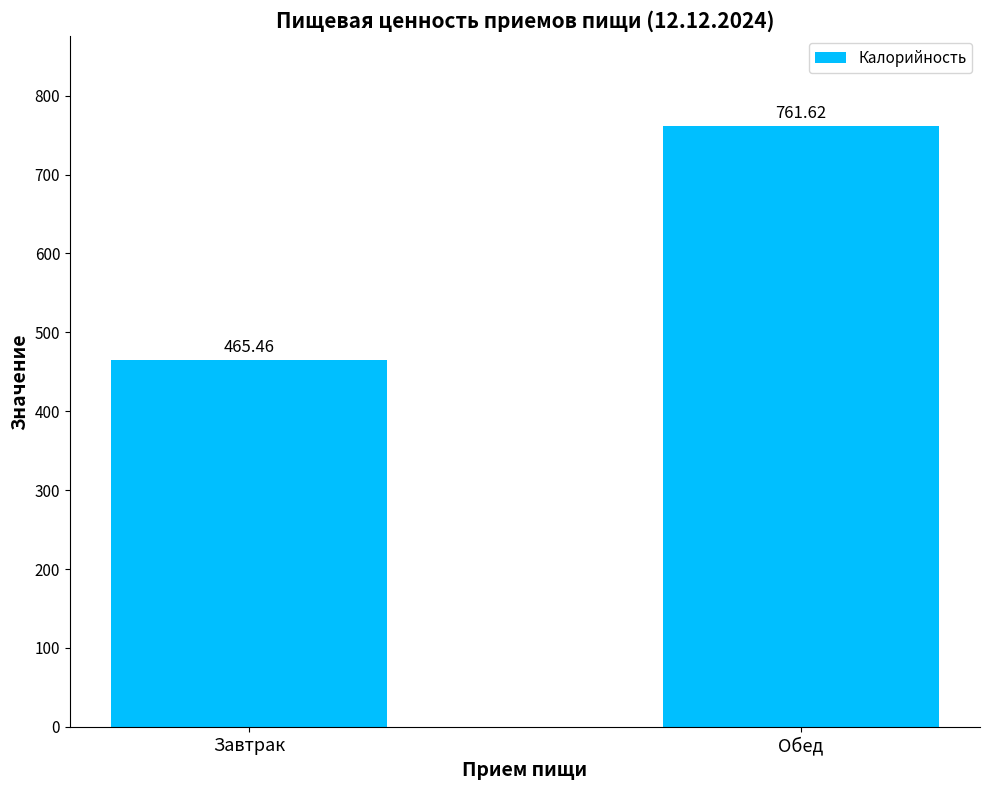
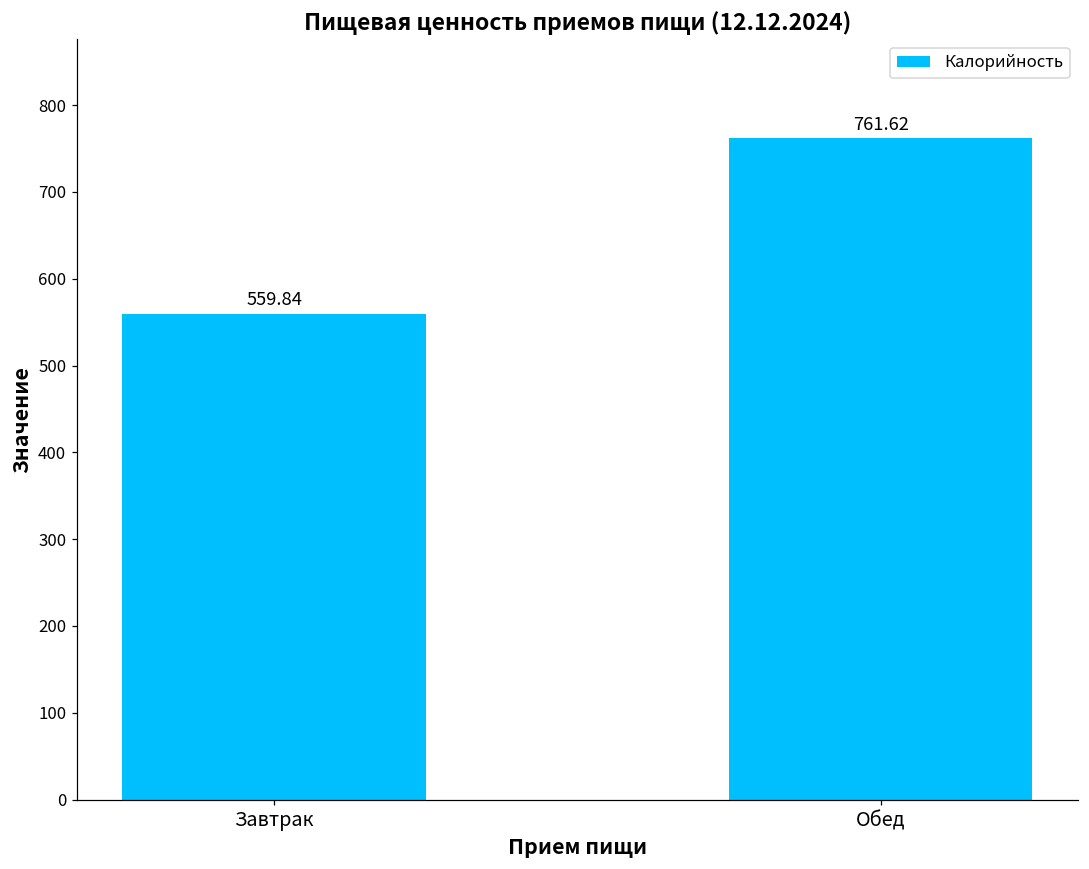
Завтрак: 465.46 -> 559.84
